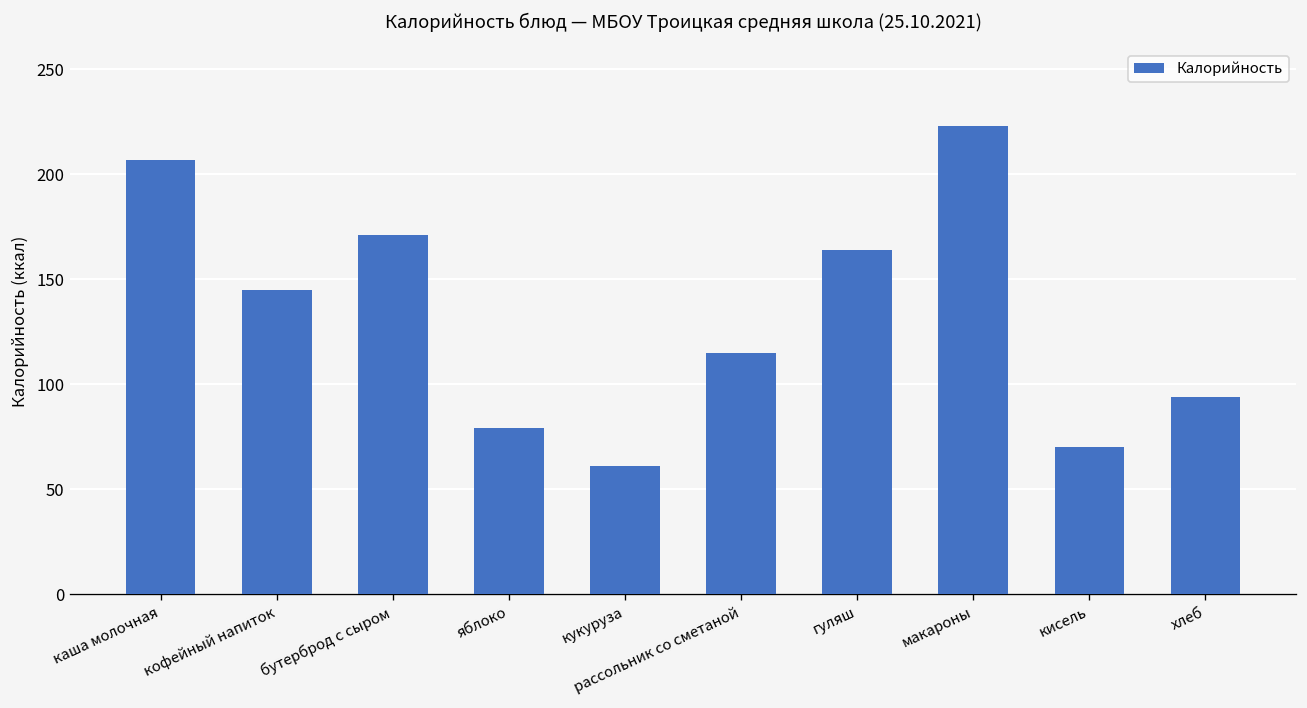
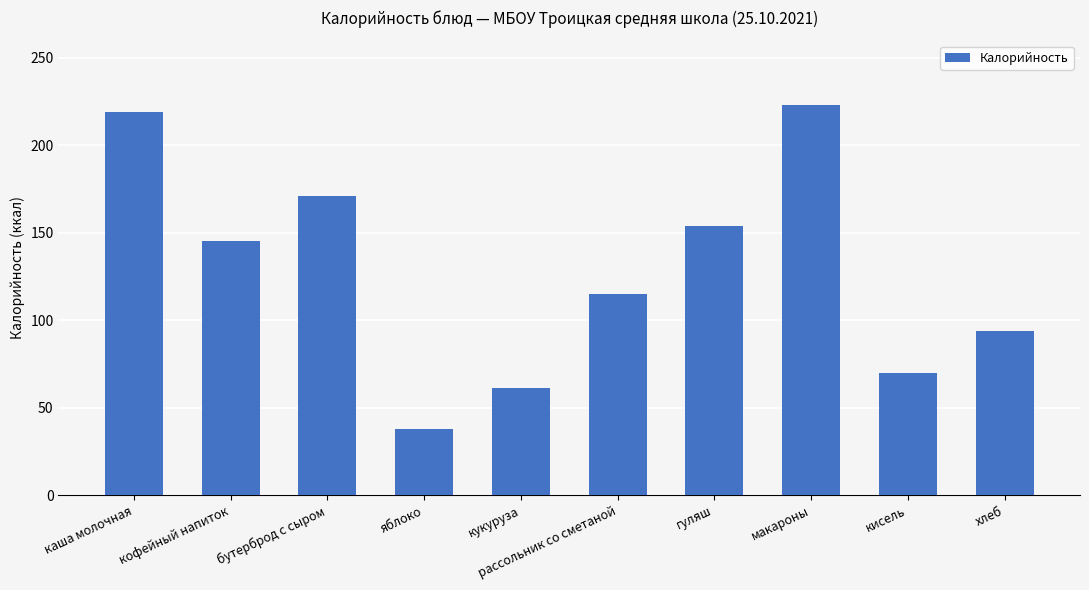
каша молочная: 207 -> 219
яблоко: 79 -> 38
гуляш: 164 -> 154
